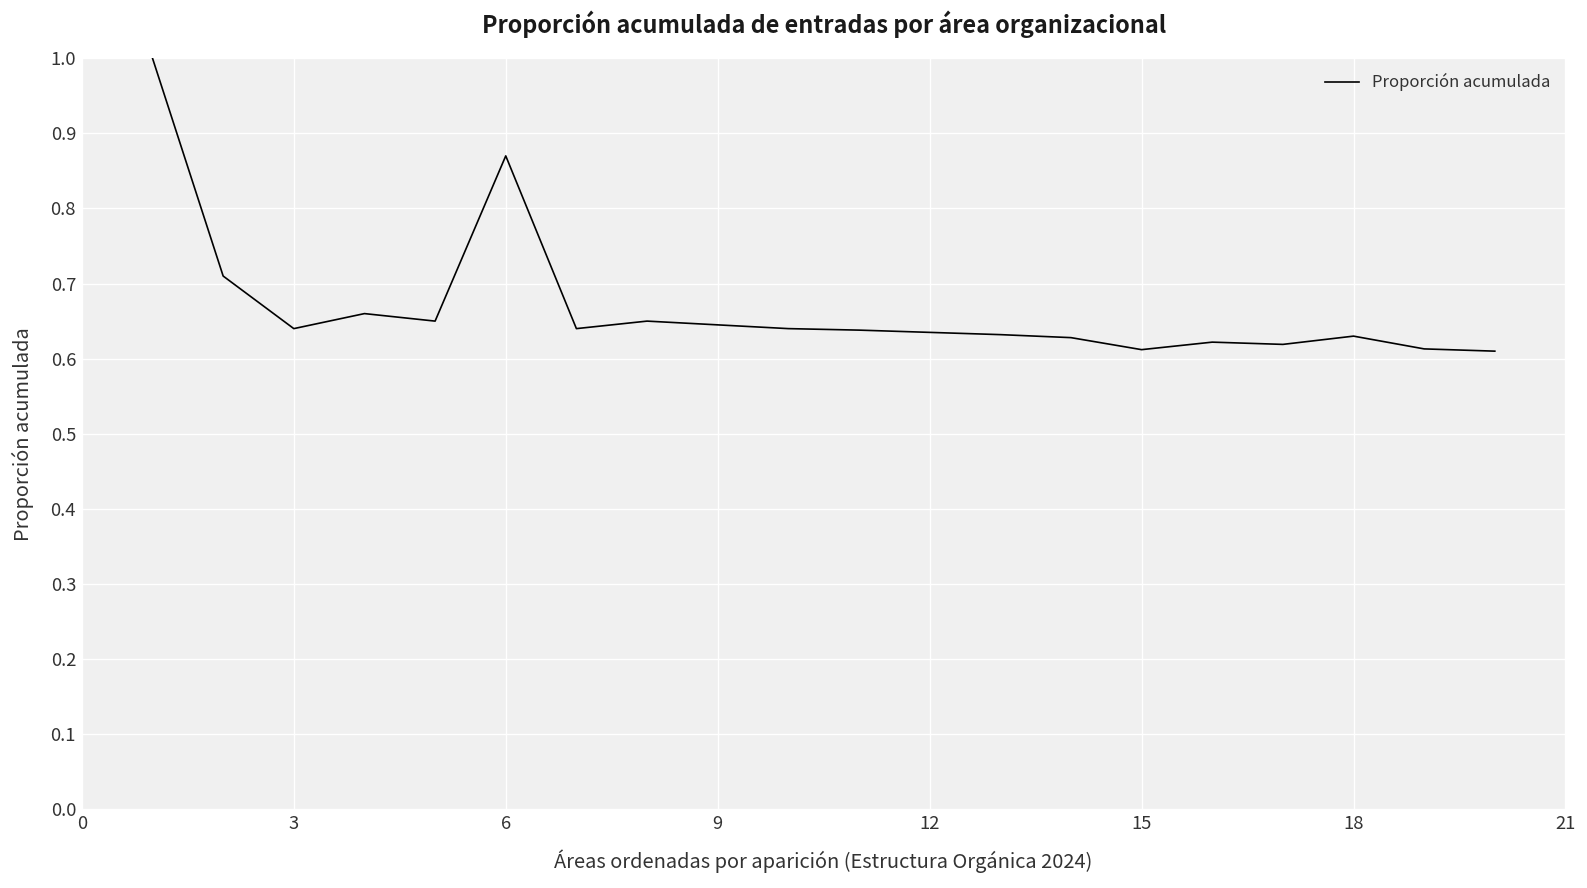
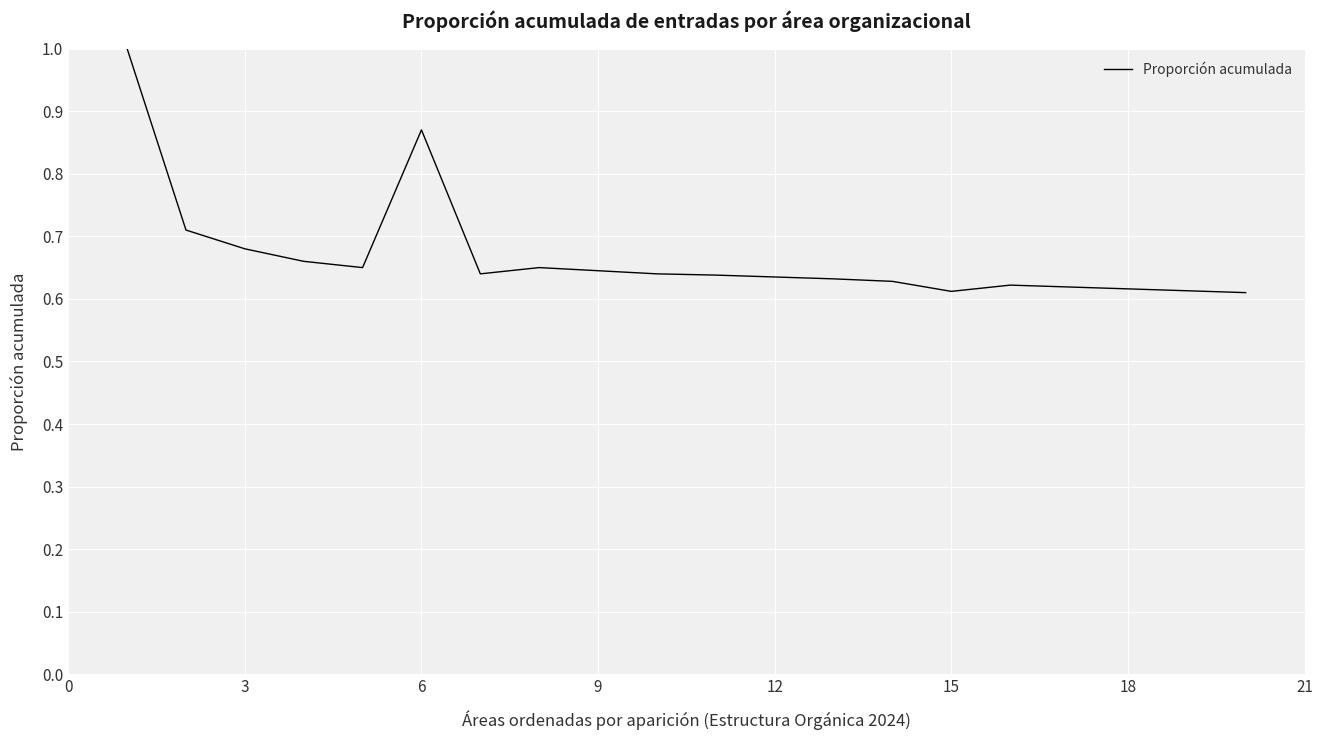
3: 0.64 -> 0.68
18: 0.63 -> 0.62
